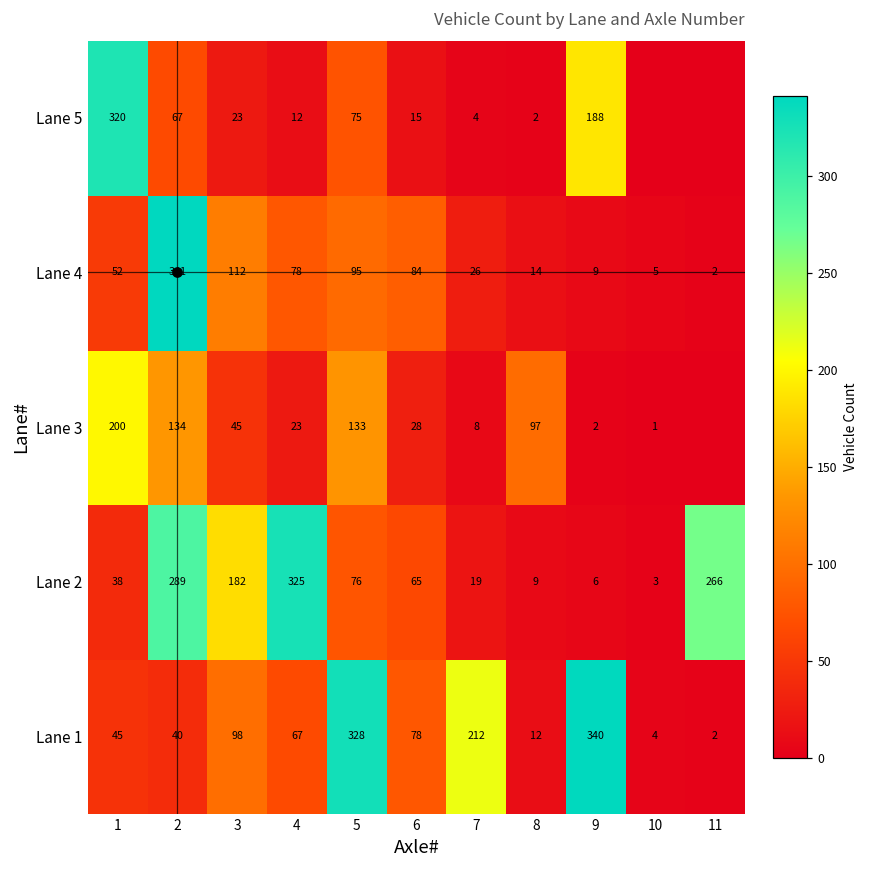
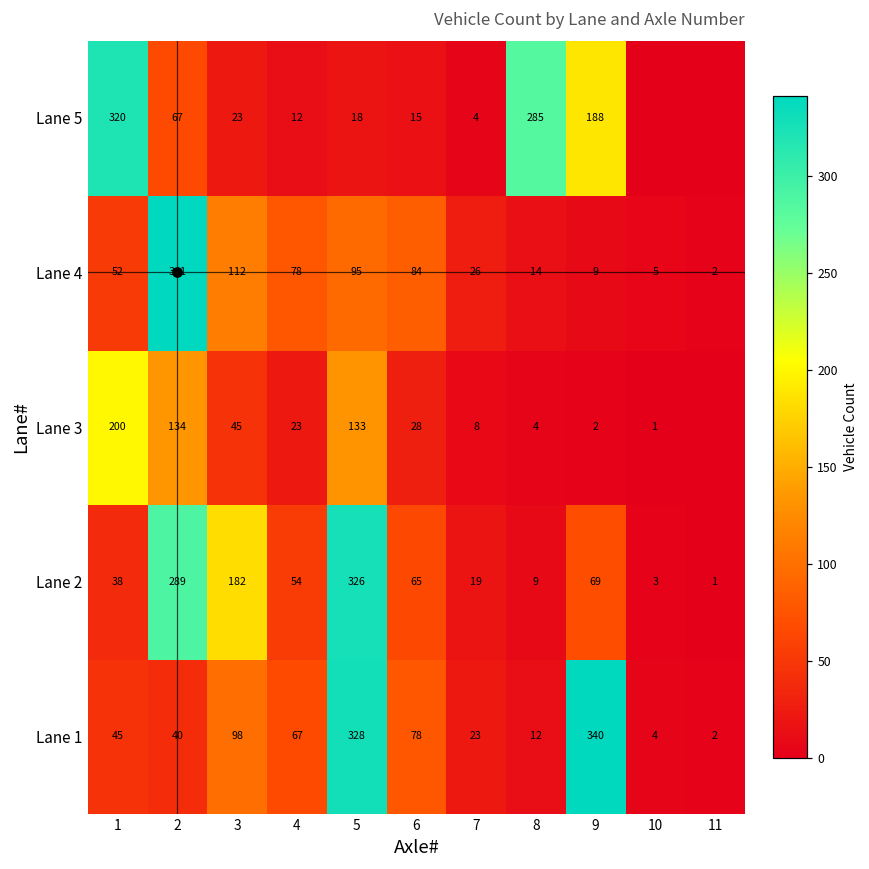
Lane 5, 5: 75 -> 18
Lane 5, 8: 2 -> 285
Lane 3, 8: 97 -> 4
Lane 2, 4: 325 -> 54
Lane 2, 5: 76 -> 326
Lane 2, 9: 6 -> 69
Lane 2, 11: 266 -> 1
Lane 1, 7: 212 -> 23
